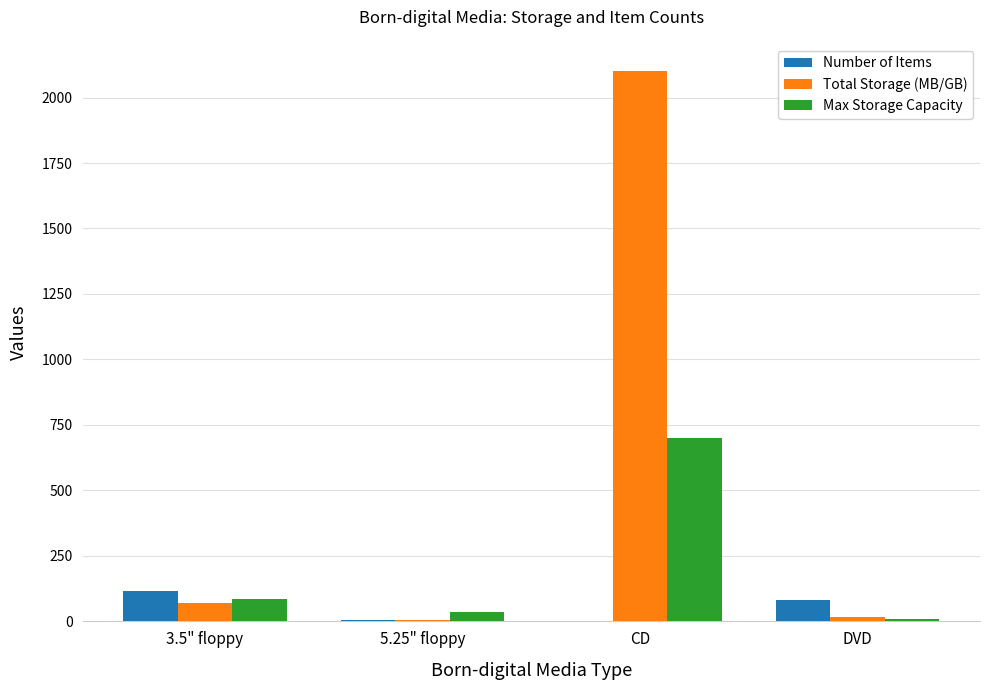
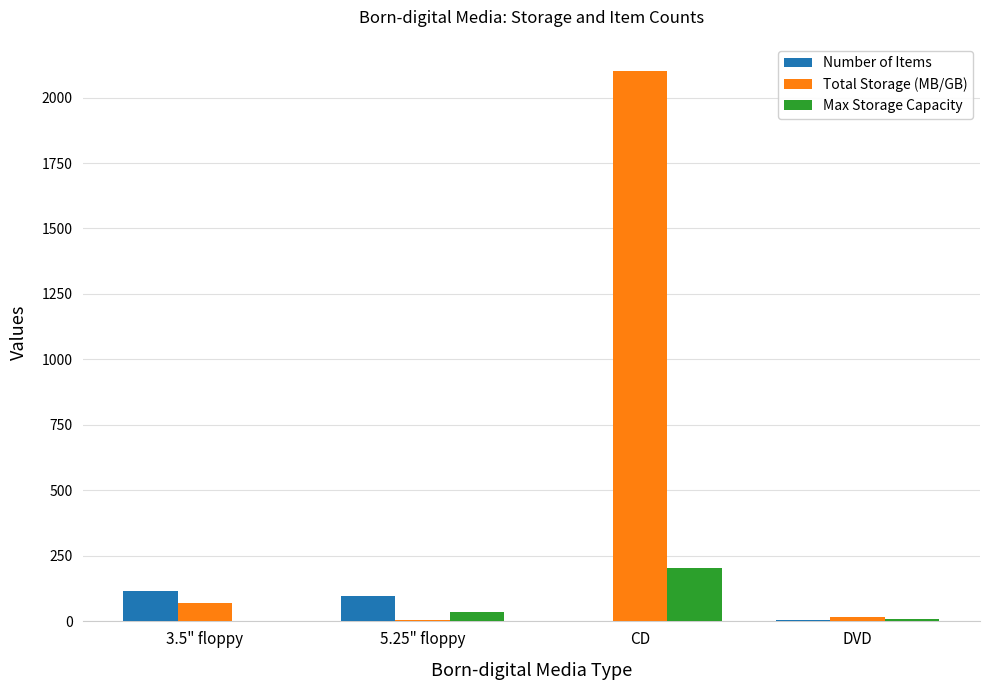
Max Storage Capacity, 3.5" floppy: 90 -> 0
Number of Items, 5.25" floppy: 10 -> 100
Max Storage Capacity, CD: 700 -> 200
Number of Items, DVD: 80 -> 10
